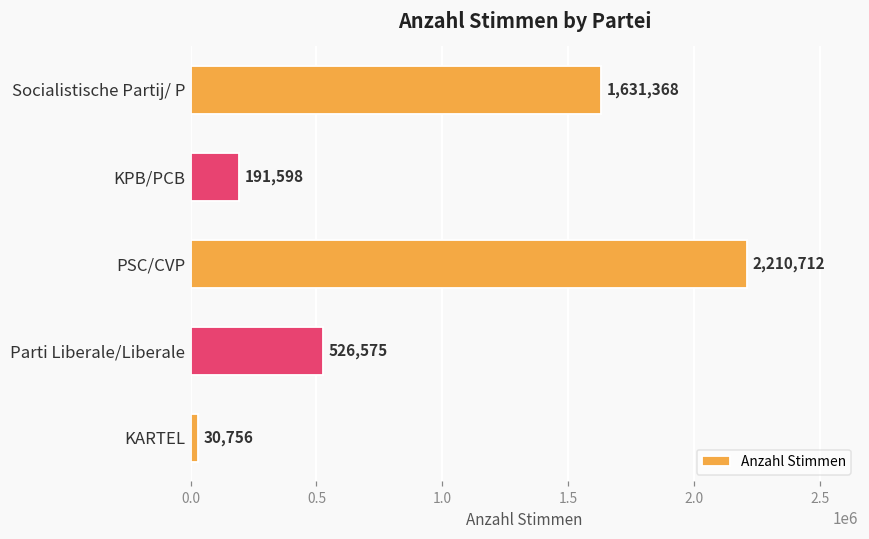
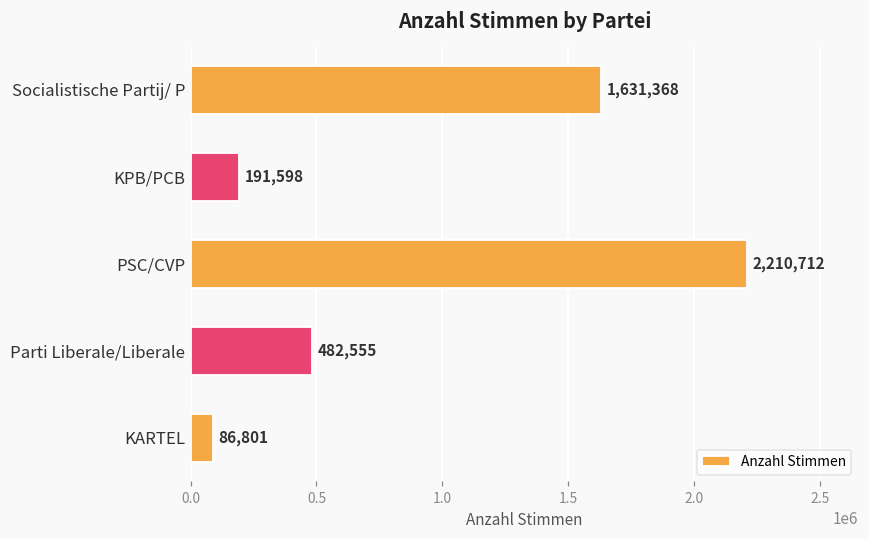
Parti Liberale/Liberale: 526,575 -> 482,555
KARTEL: 30,756 -> 86,801
